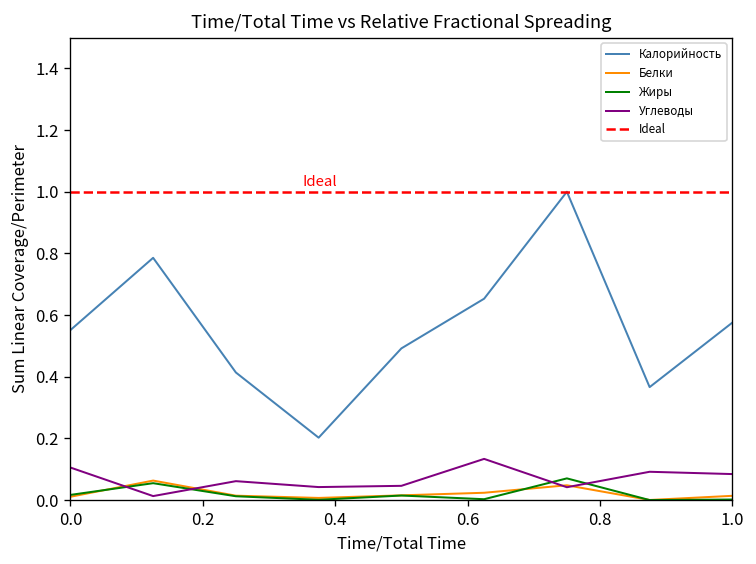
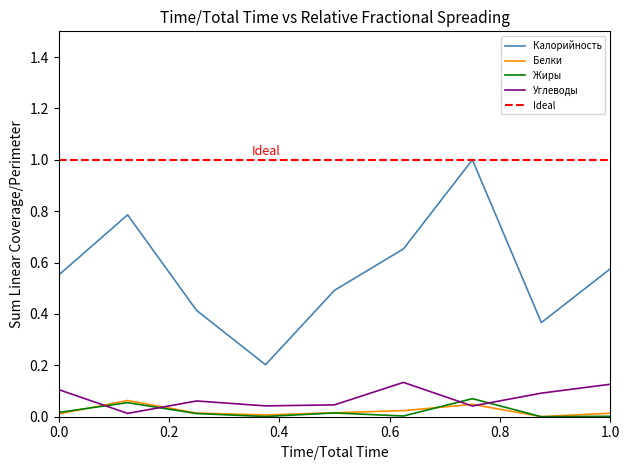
Углеводы, 1.0: 0.08 -> 0.13
